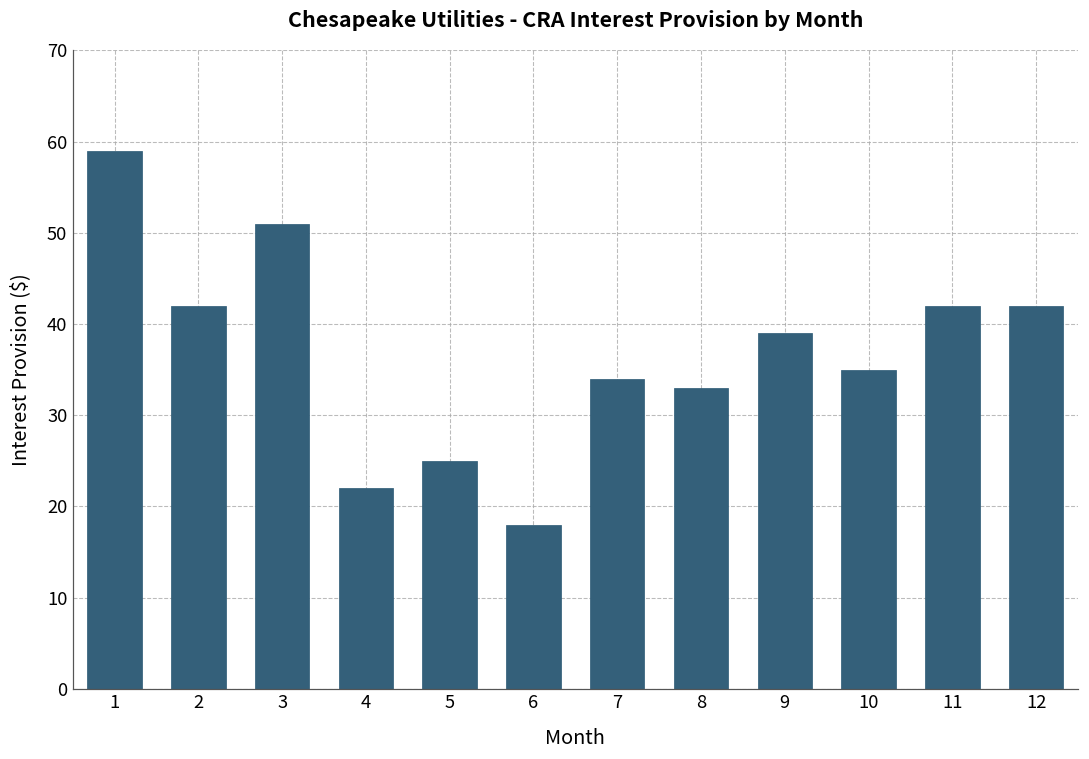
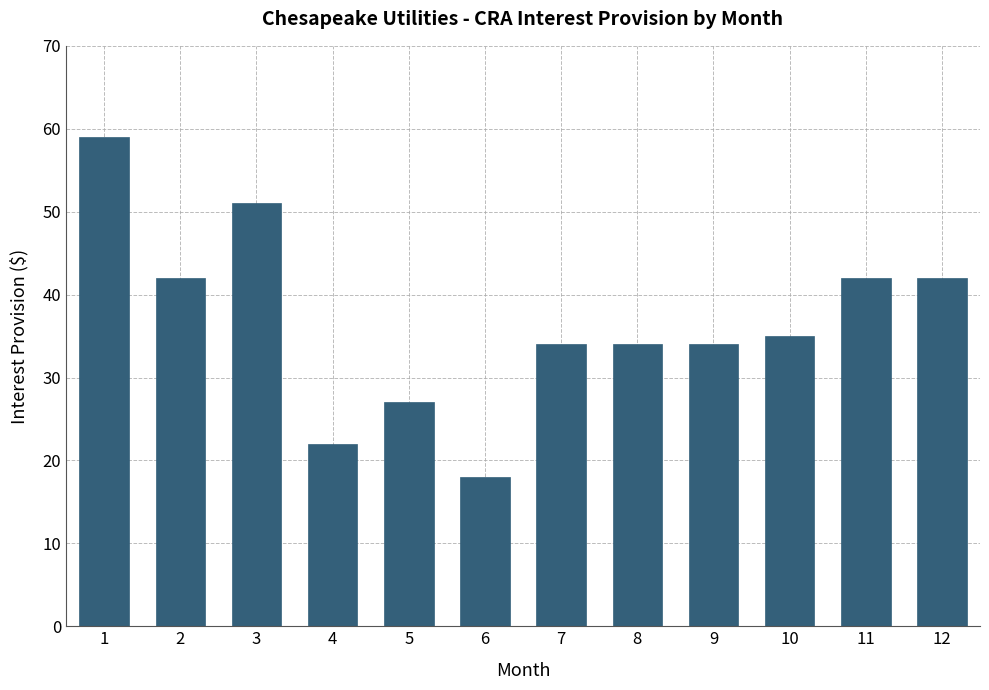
5: 25 -> 27
8: 33 -> 34
9: 39 -> 34
